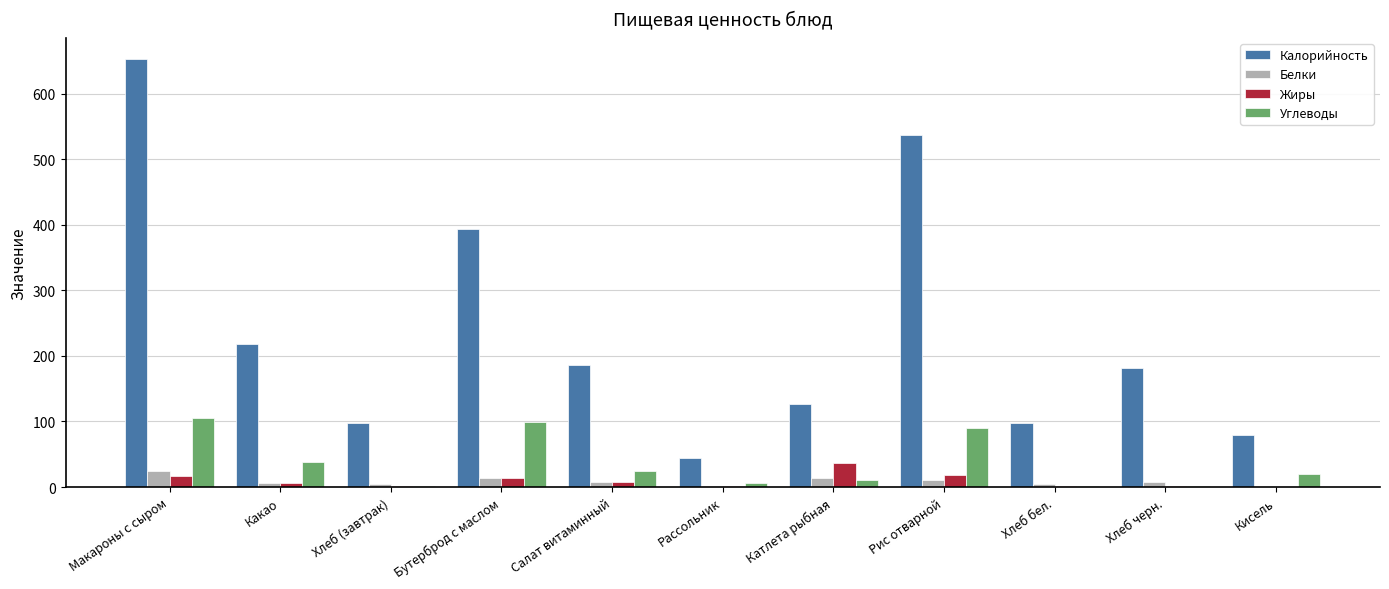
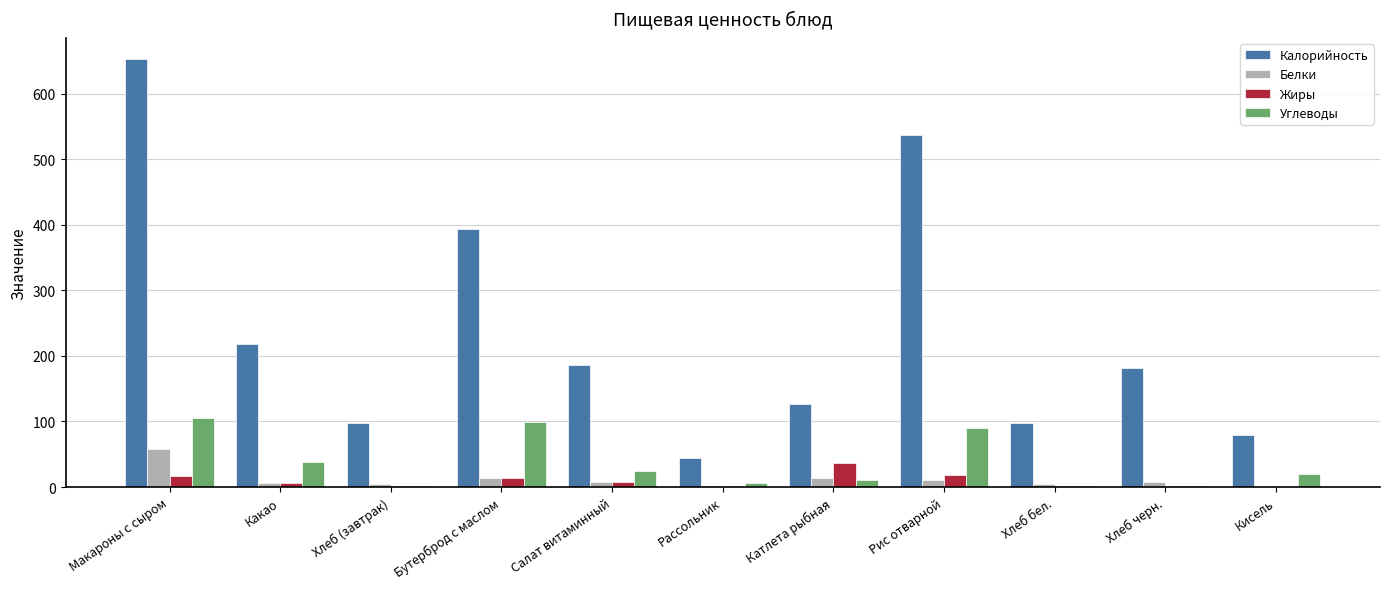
Белки, Макароны с сыром: 30 -> 60
